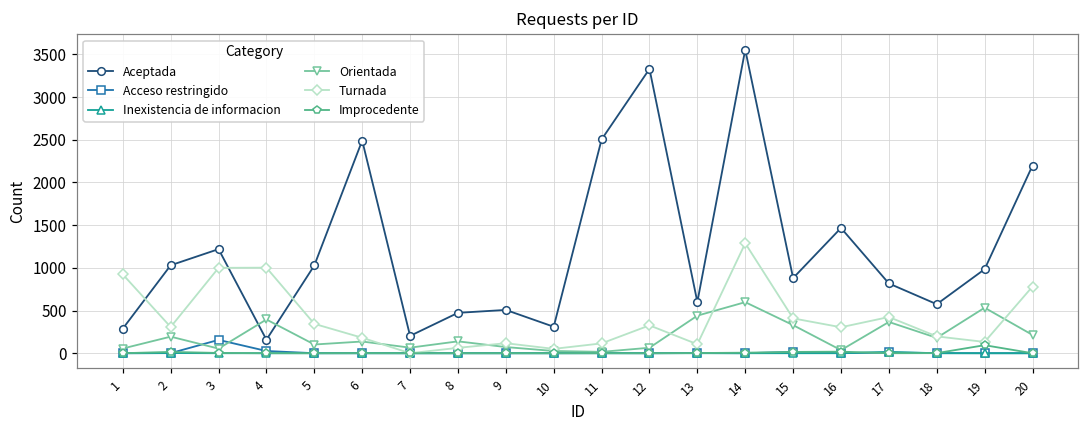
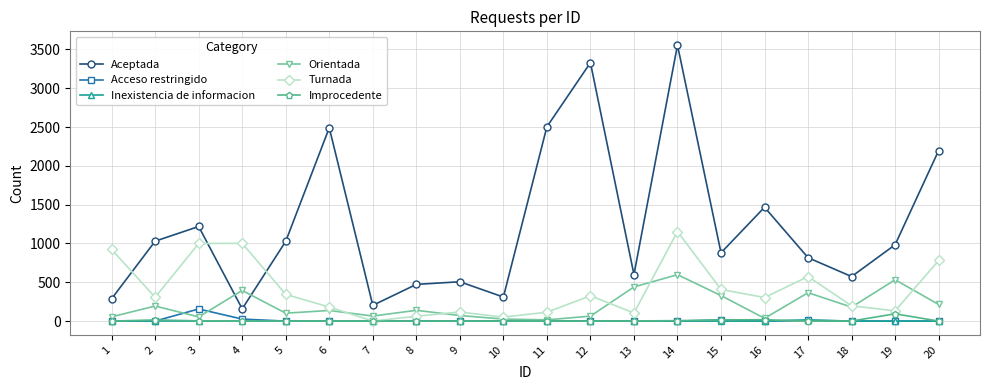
Turnada, 14: 1300 -> 1200
Turnada, 17: 400 -> 600
